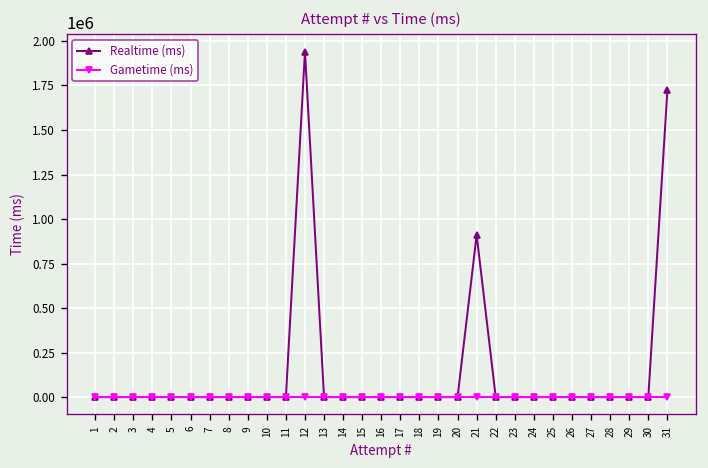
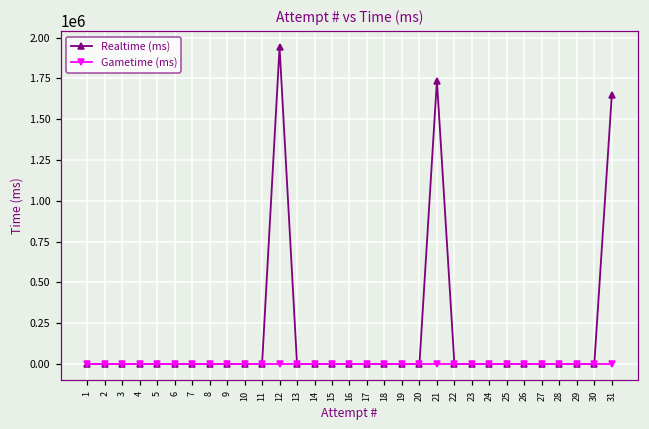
Realtime (ms), 21: 910000 -> 1740000
Realtime (ms), 31: 1720000 -> 1650000
